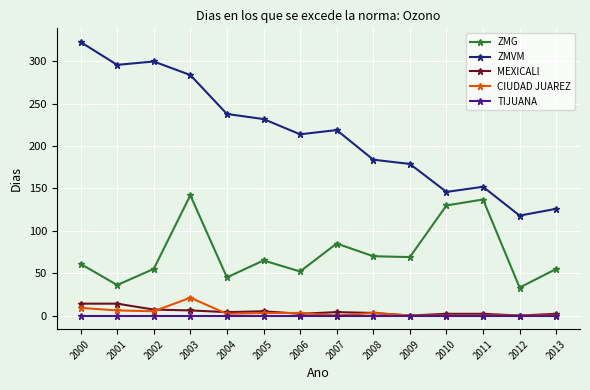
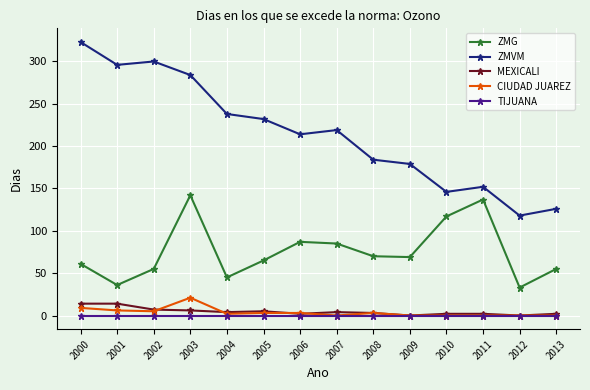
ZMG, 2006: 50 -> 90
ZMG, 2010: 130 -> 120
